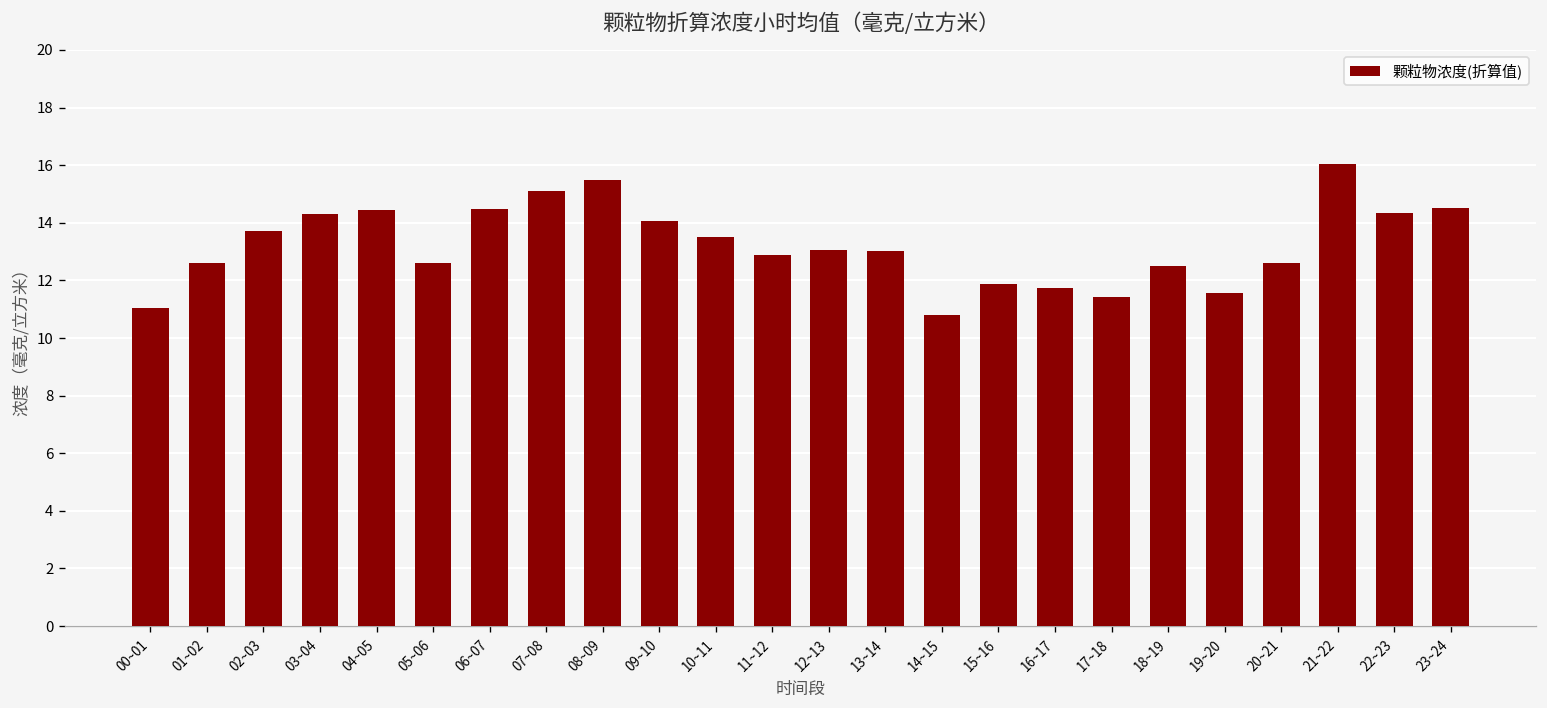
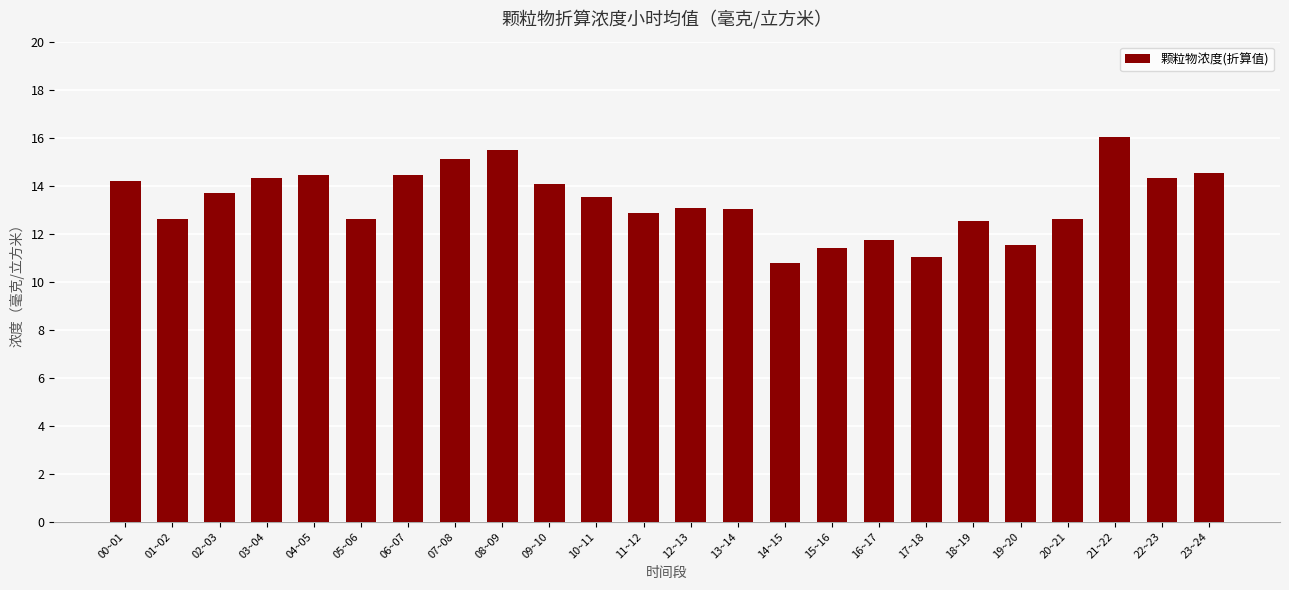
00~01: 11.0 -> 14.2
15~16: 11.9 -> 11.4
17~18: 11.4 -> 11.0
